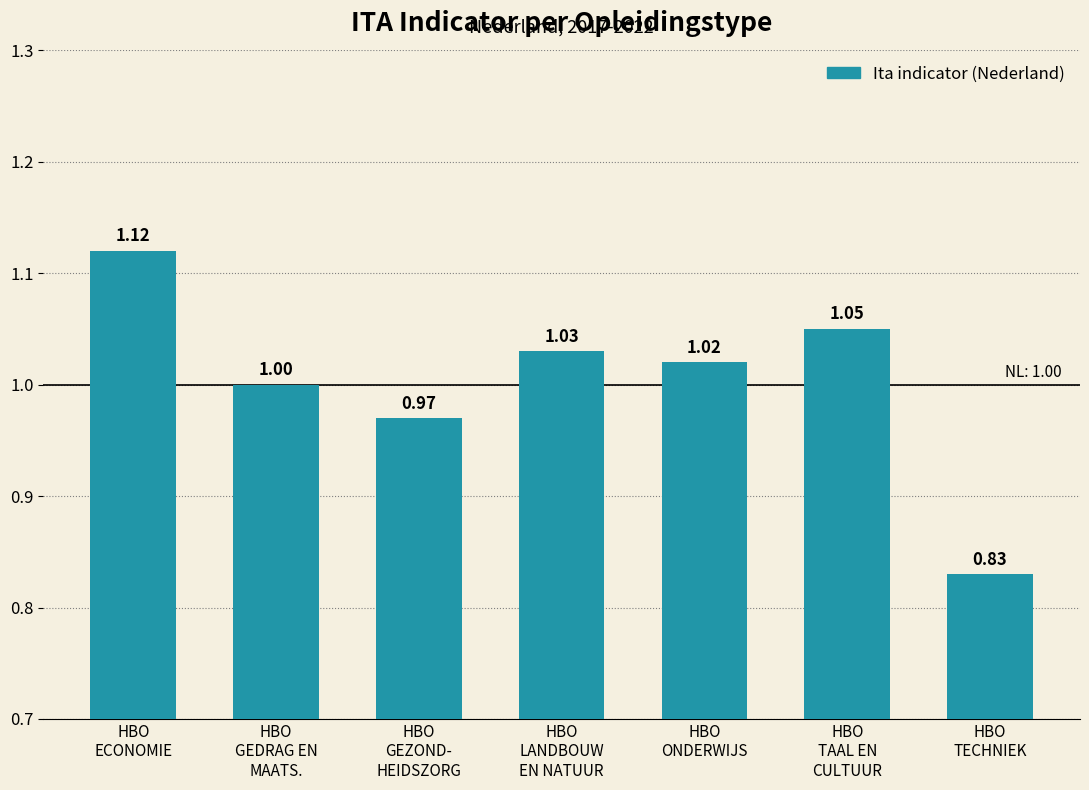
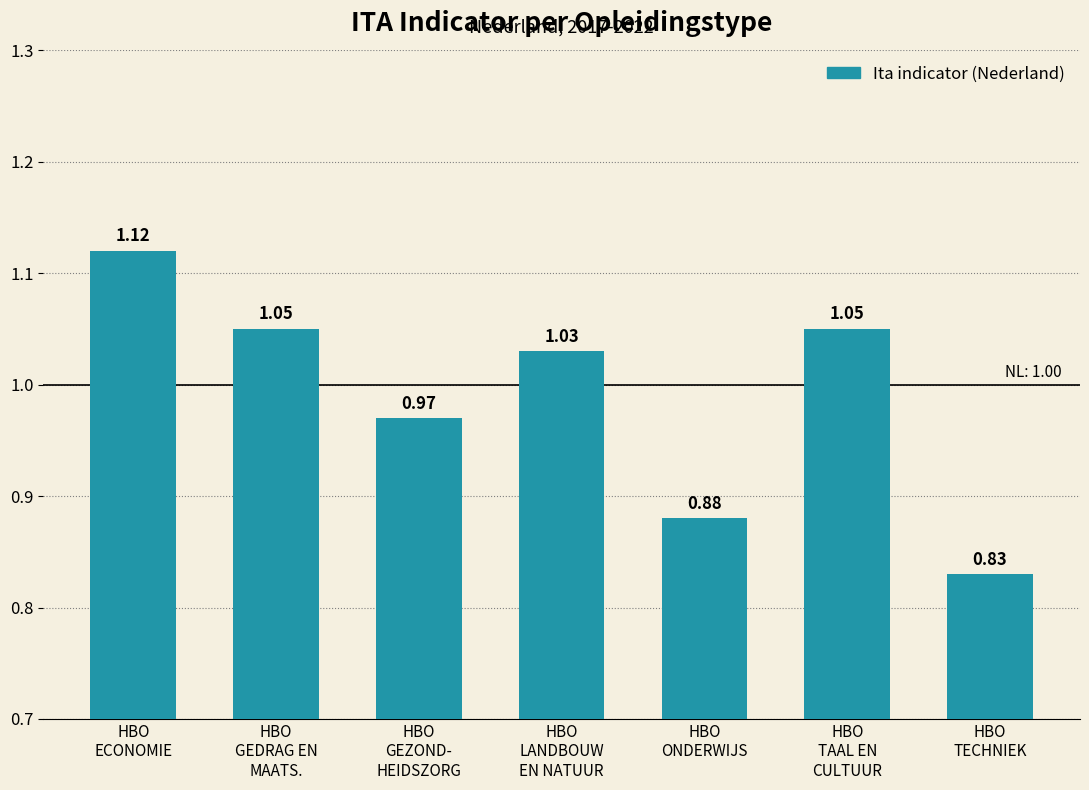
HBO GEDRAG EN MAATS.: 1.00 -> 1.05
HBO ONDERWIJS: 1.02 -> 0.88
